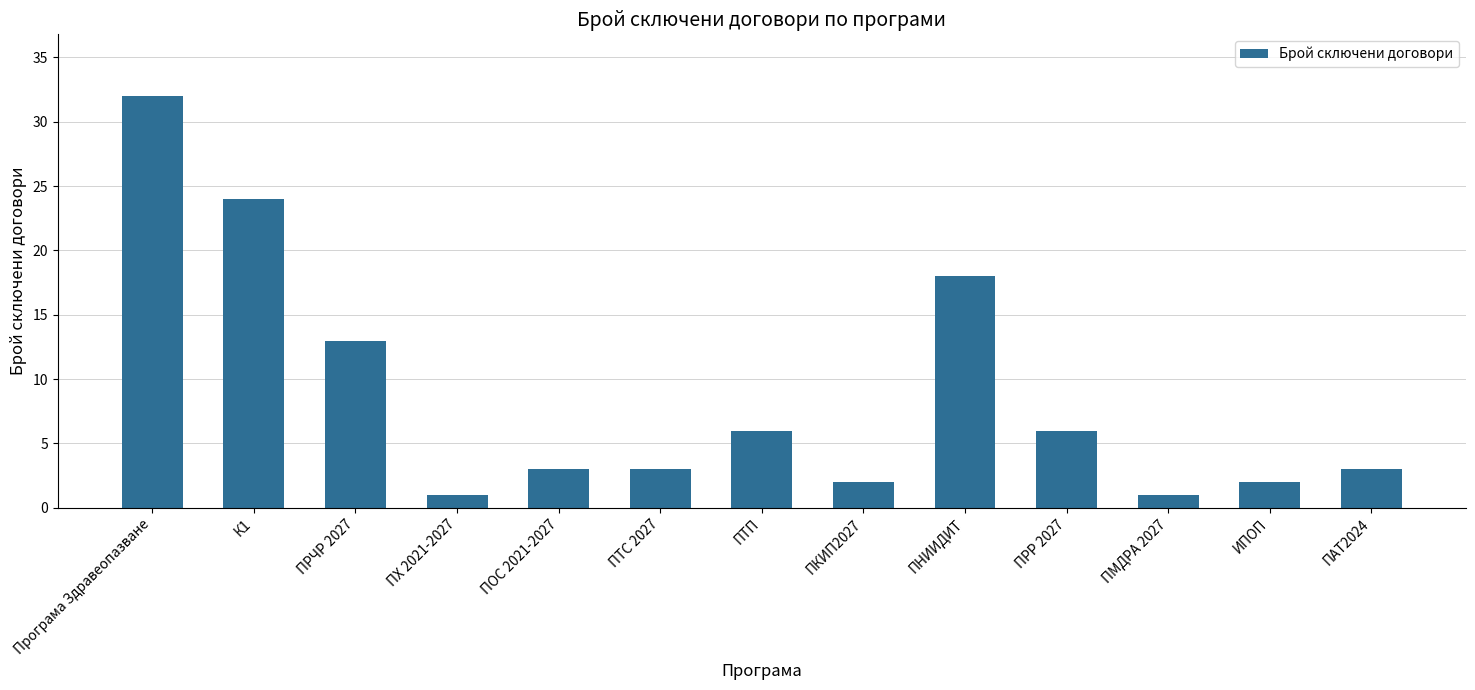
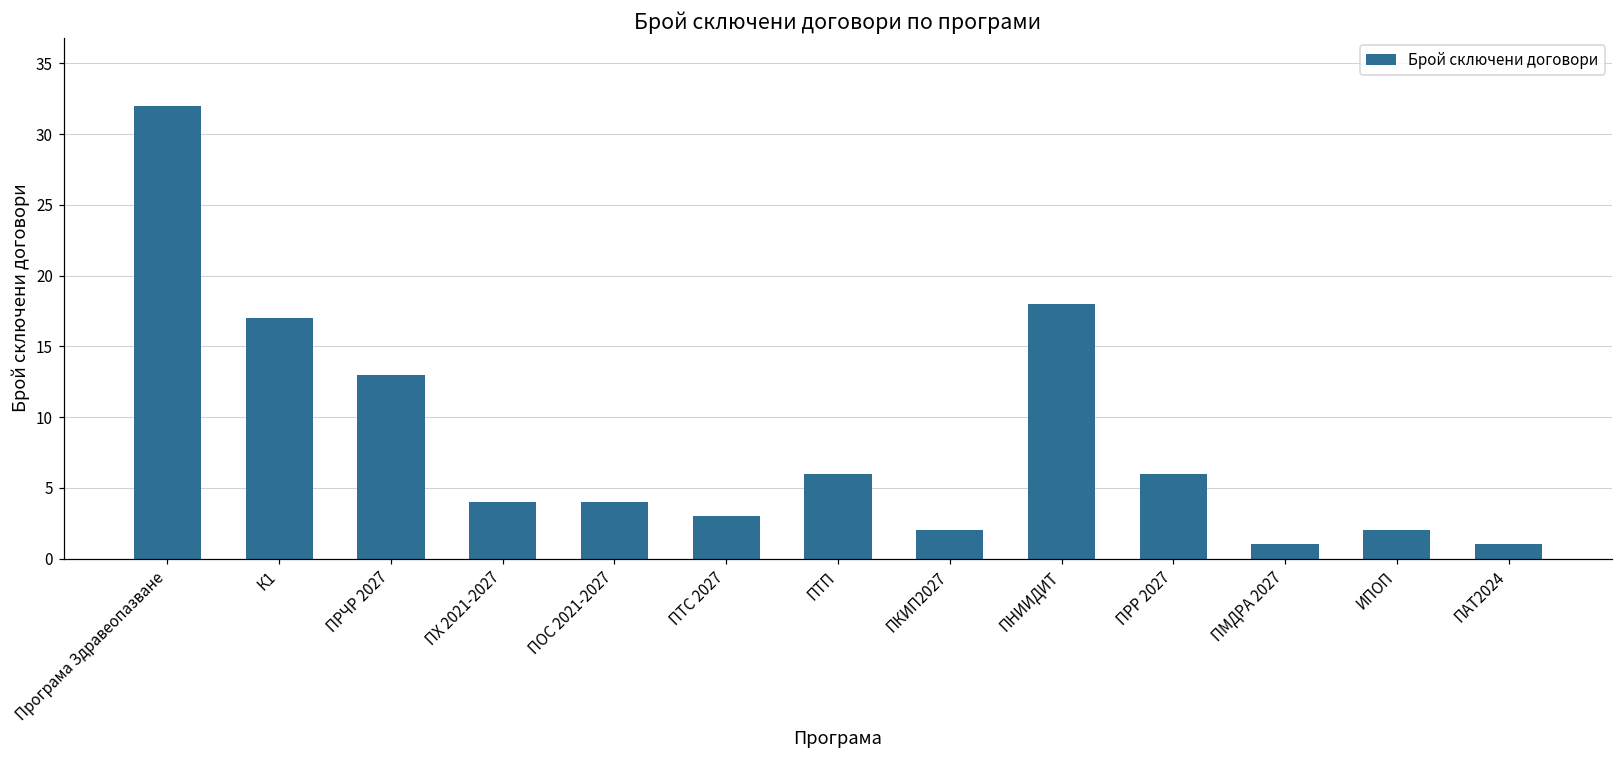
К1: 24 -> 17
ПХ 2021-2027: 1 -> 4
ПОС 2021-2027: 3 -> 4
ПАТ2024: 3 -> 1
